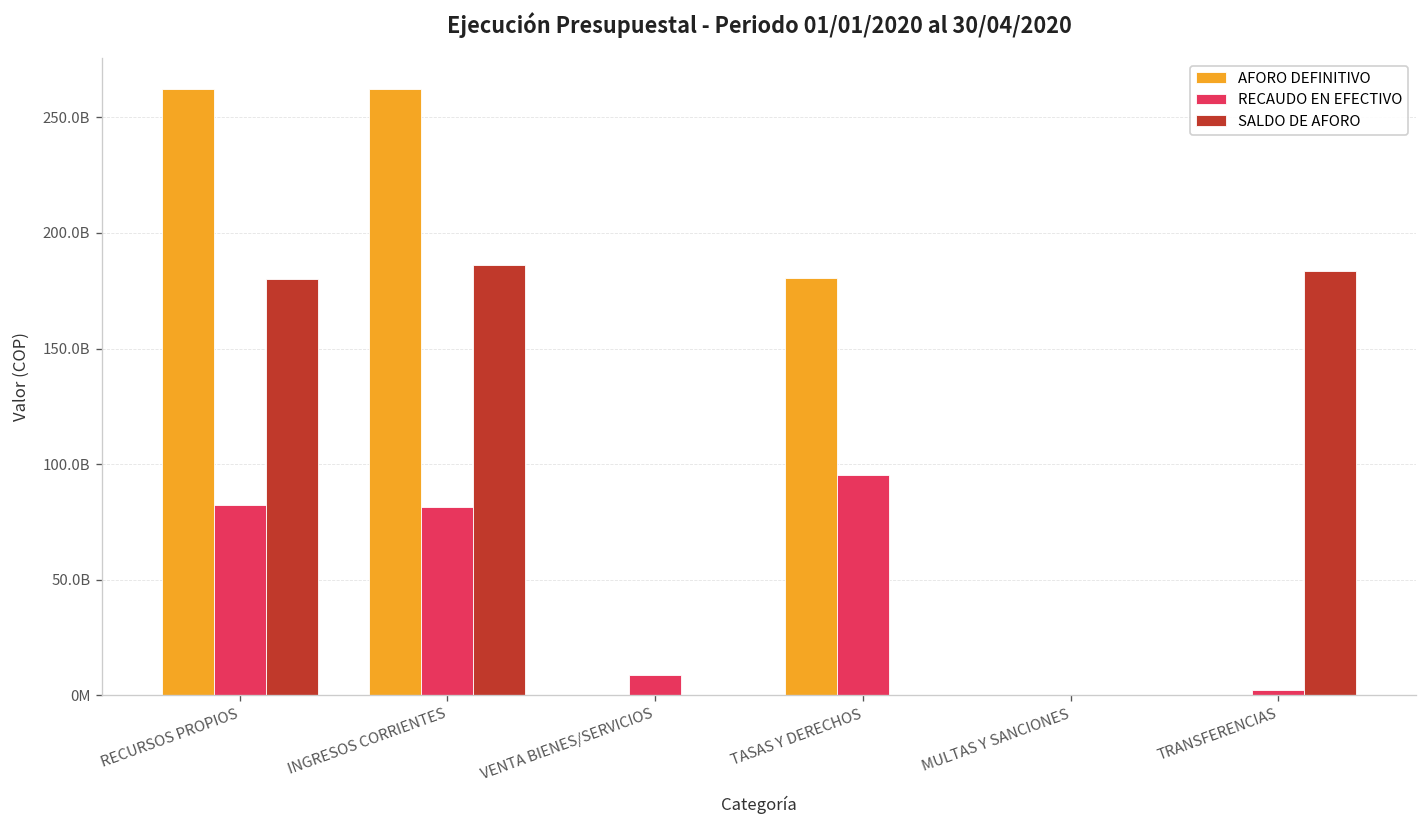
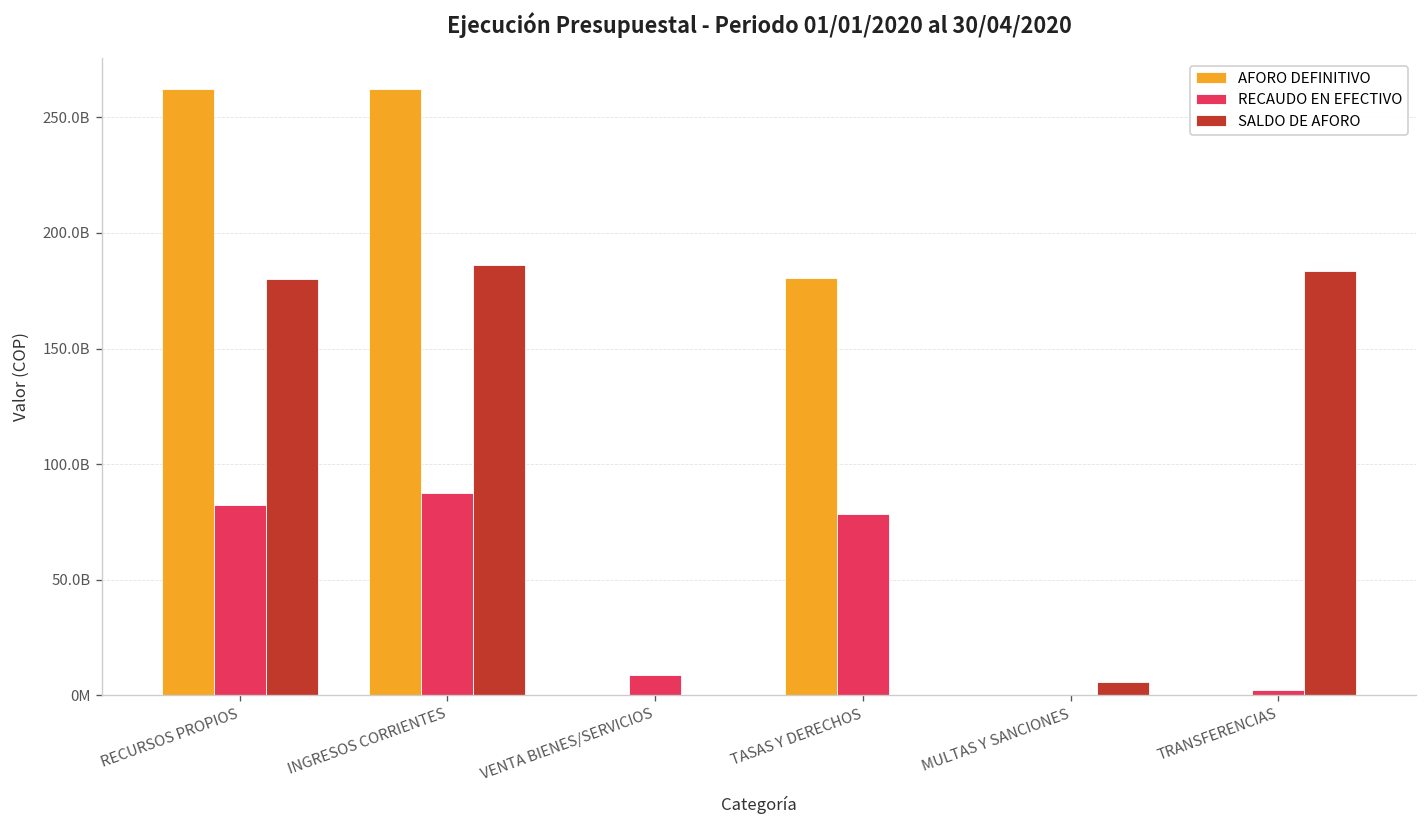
RECAUDO EN EFECTIVO, INGRESOS CORRIENTES: 81000000000 -> 87000000000
RECAUDO EN EFECTIVO, TASAS Y DERECHOS: 95000000000 -> 79000000000
SALDO DE AFORO, MULTAS Y SANCIONES: 0 -> 6000000000
